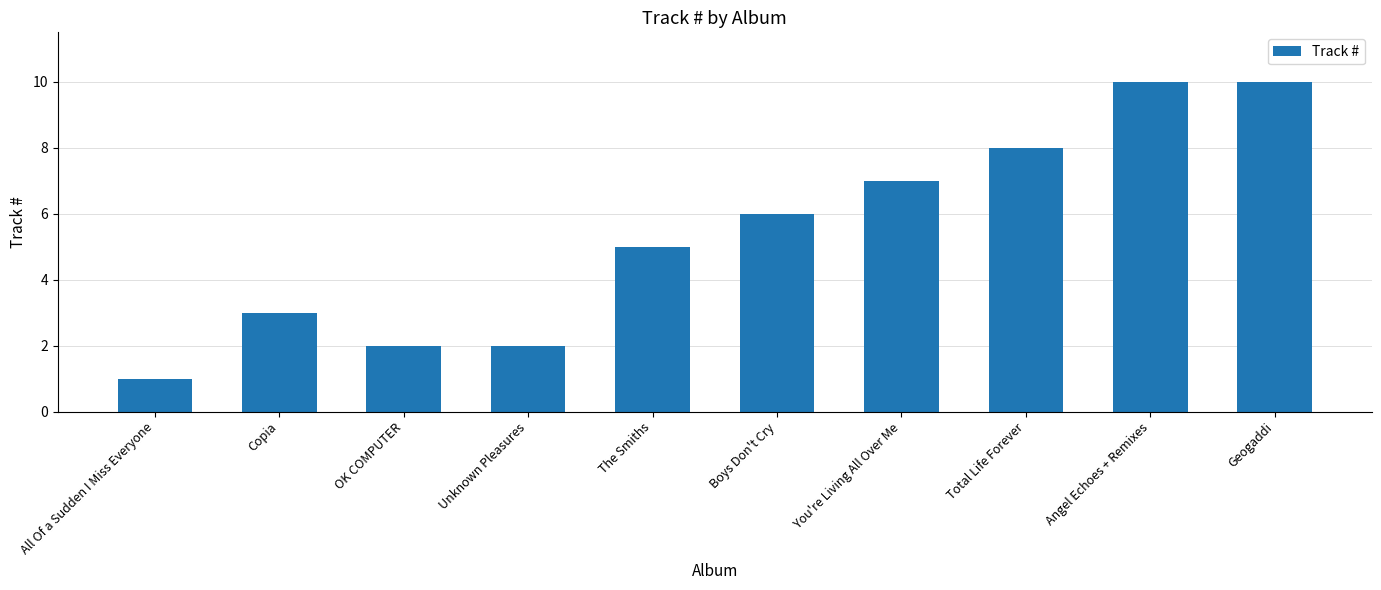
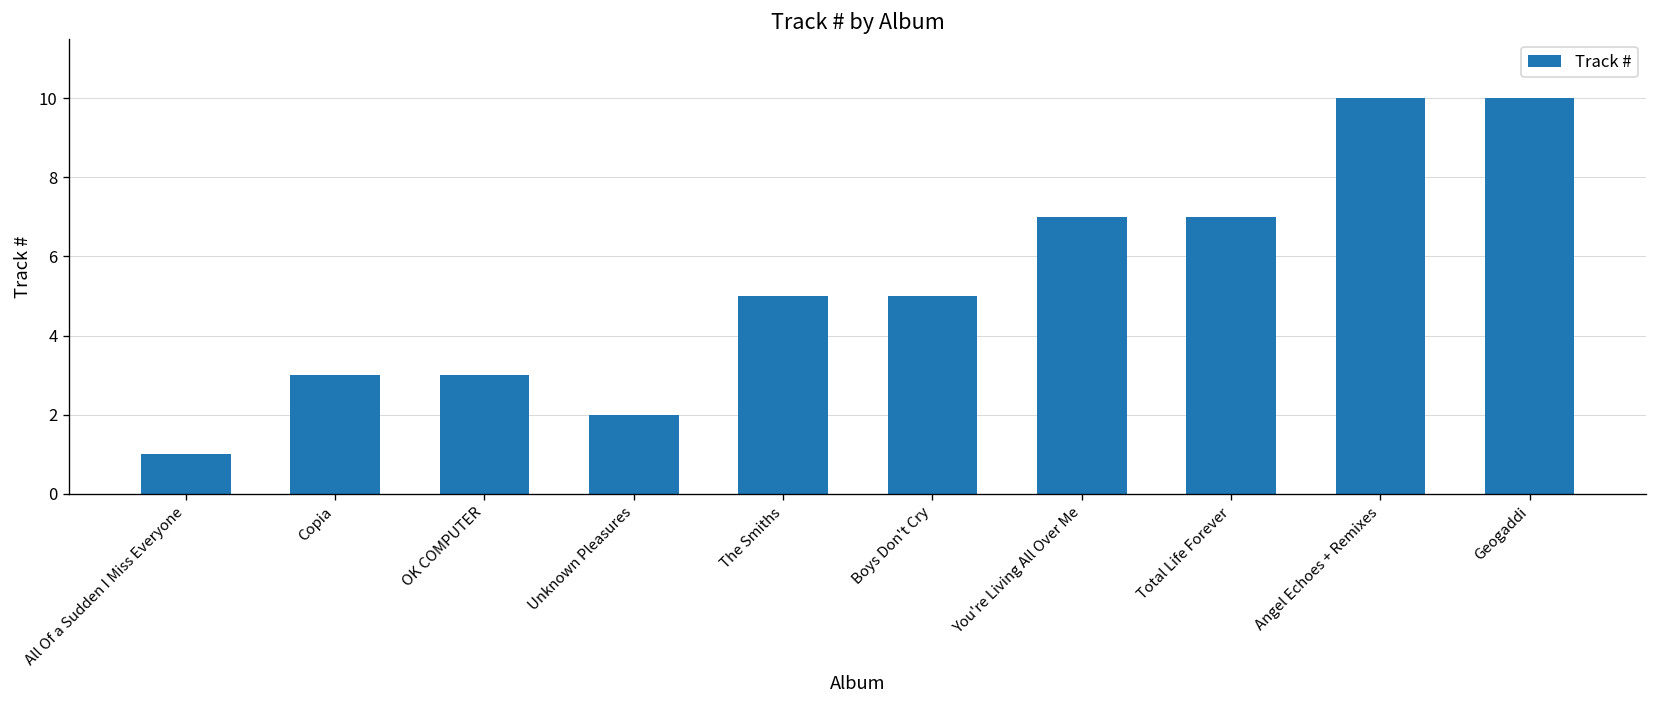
OK COMPUTER: 2 -> 3
Boys Don't Cry: 6 -> 5
Total Life Forever: 8 -> 7
